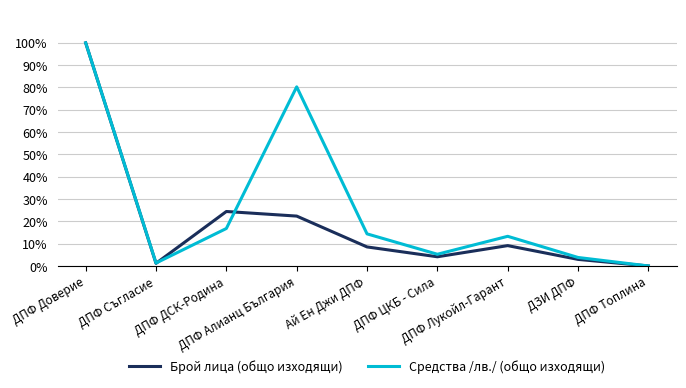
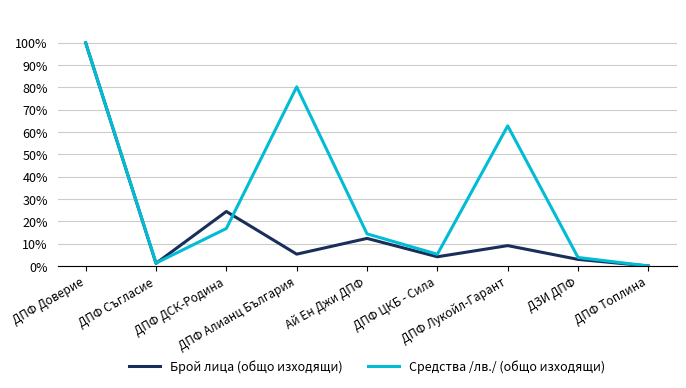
Брой лица (общо изходящи), ДПФ Алианц България: 22% -> 5%
Брой лица (общо изходящи), Ай Ен Джи ДПФ: 9% -> 12%
Средства /лв./ (общо изходящи), ДПФ Лукойл-Гарант: 13% -> 63%
